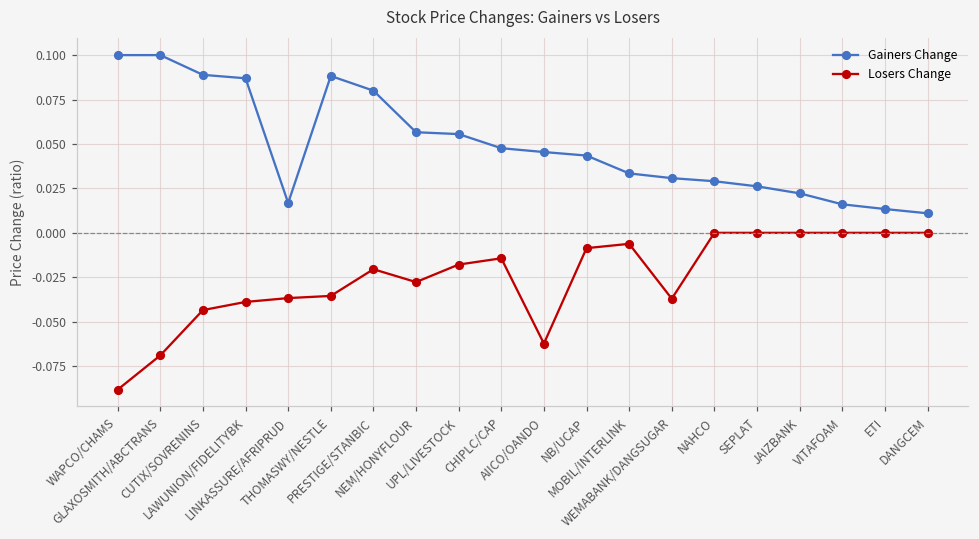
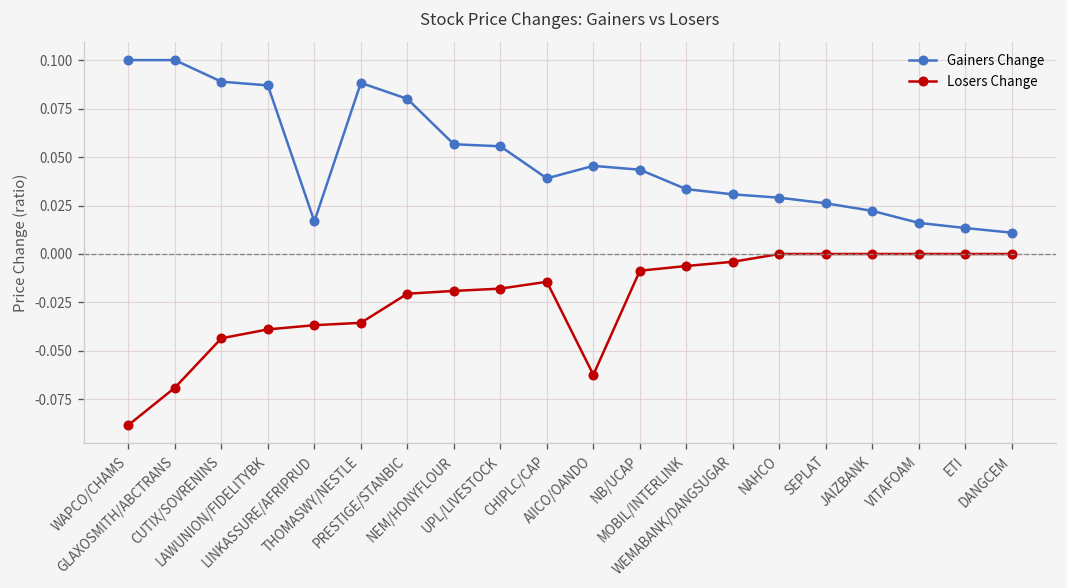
Losers Change, NEM/HONYFLOUR: -0.028 -> -0.019
Gainers Change, CHIPLC/CAP: 0.048 -> 0.039
Losers Change, WEMABANK/DANGSUGAR: -0.037 -> -0.004
